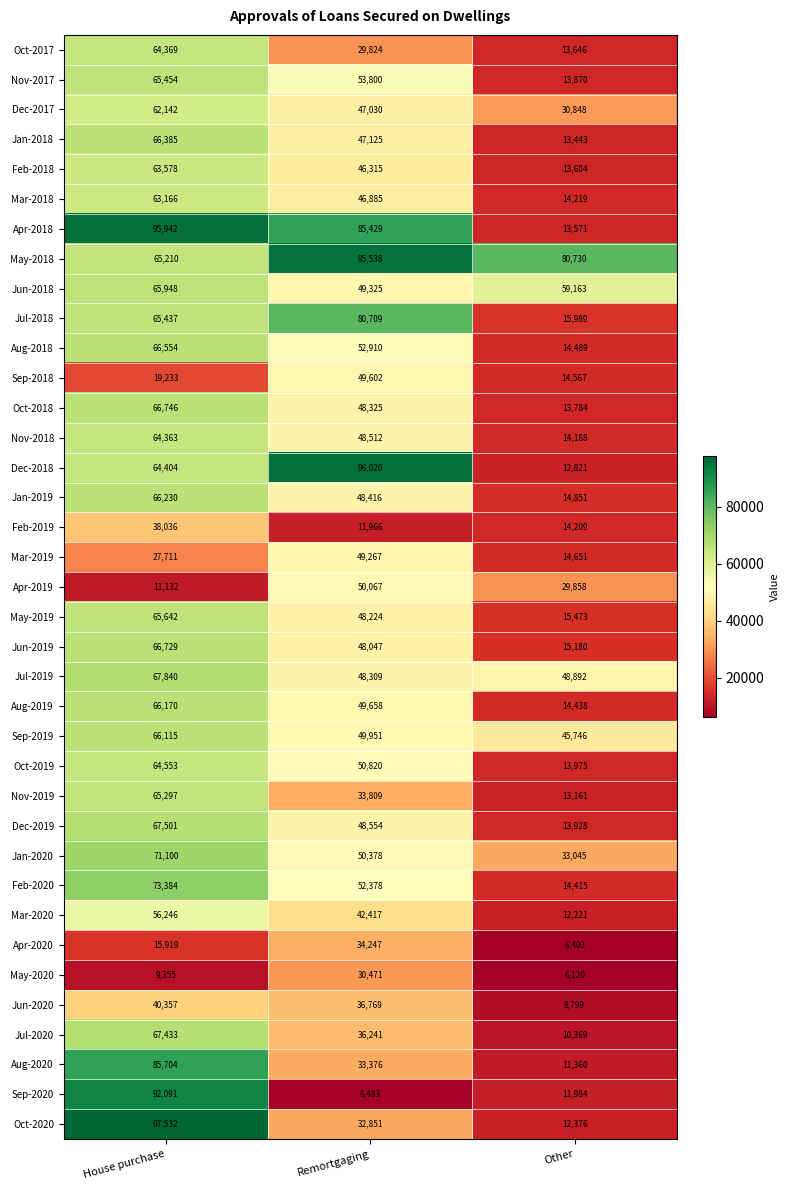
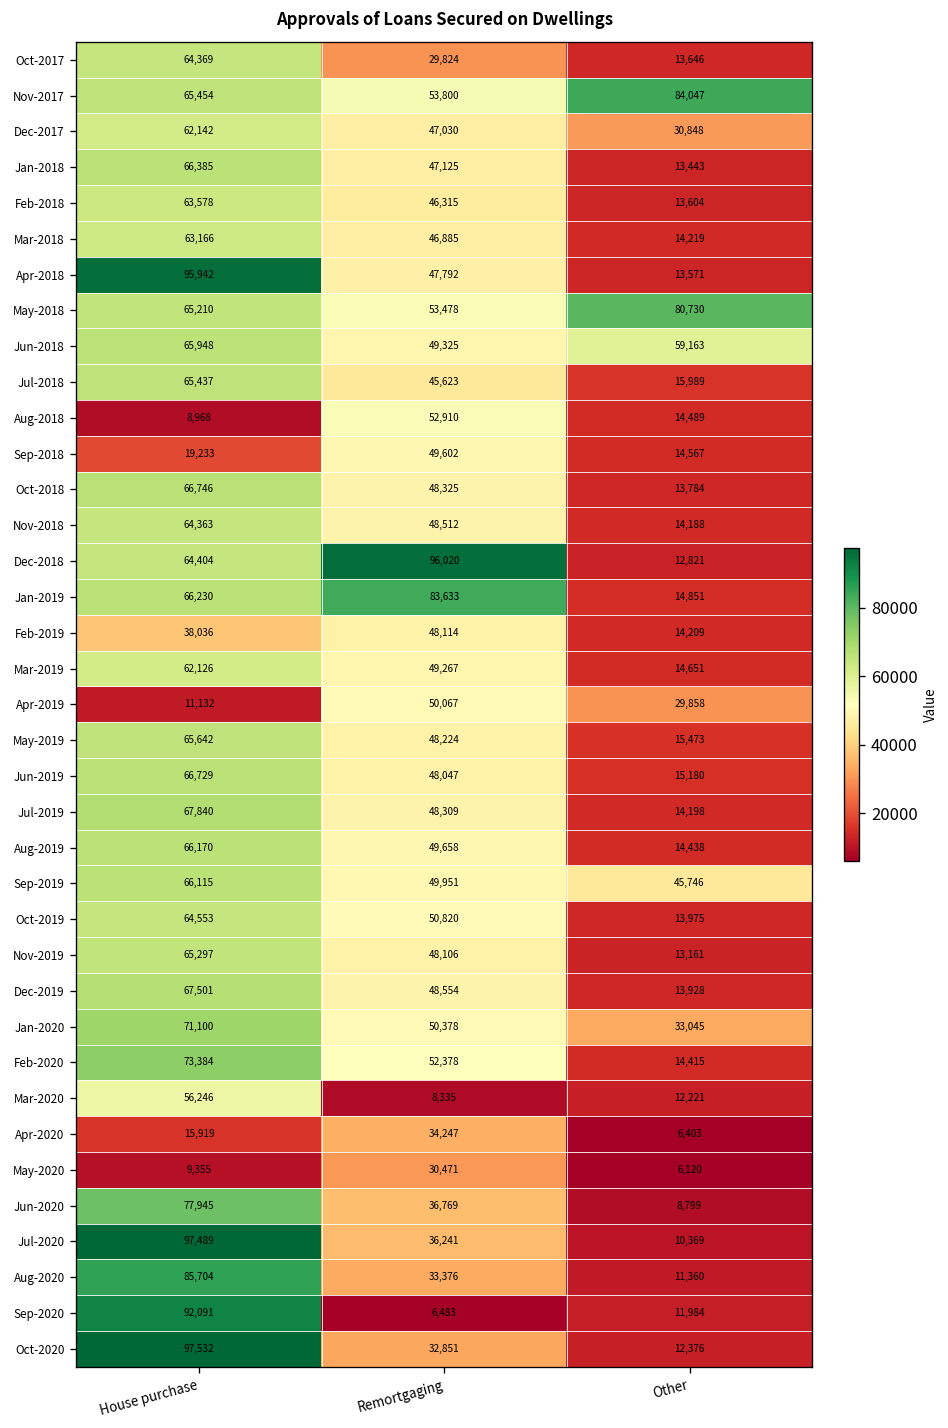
Nov-2017, Other: 13,870 -> 84,047
Apr-2018, Remortgaging: 85,429 -> 47,792
May-2018, Remortgaging: 95,538 -> 53,478
Jul-2018, Remortgaging: 80,709 -> 45,623
Aug-2018, House purchase: 66,554 -> 8,968
Jan-2019, Remortgaging: 48,416 -> 83,633
Feb-2019, Remortgaging: 11,966 -> 48,114
Mar-2019, House purchase: 27,711 -> 62,126
Jul-2019, Other: 48,892 -> 14,198
Nov-2019, Remortgaging: 33,809 -> 48,106
Mar-2020, Remortgaging: 42,417 -> 8,335
Jun-2020, House purchase: 40,357 -> 77,945
Jul-2020, House purchase: 67,433 -> 97,489
